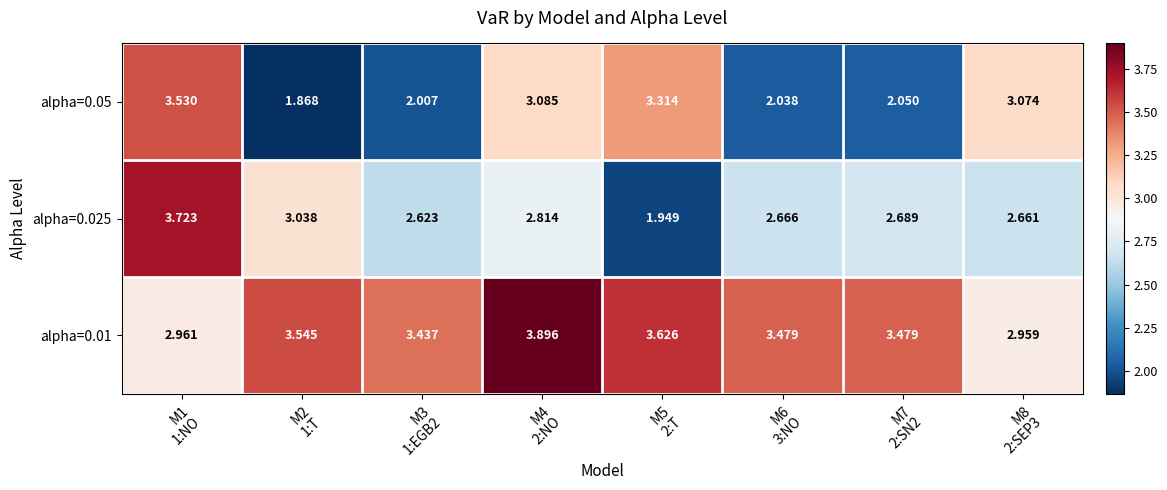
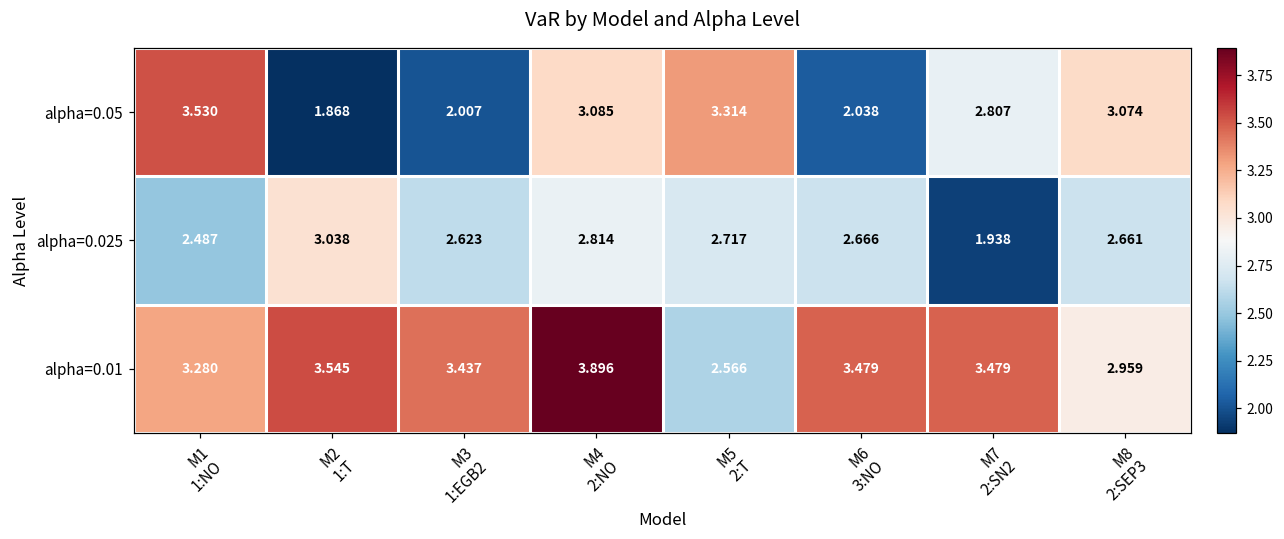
alpha=0.05, M7 2:SN2: 2.050 -> 2.807
alpha=0.025, M1 1:NO: 3.723 -> 2.487
alpha=0.025, M5 2:T: 1.949 -> 2.717
alpha=0.025, M7 2:SN2: 2.689 -> 1.938
alpha=0.01, M1 1:NO: 2.961 -> 3.280
alpha=0.01, M5 2:T: 3.626 -> 2.566
